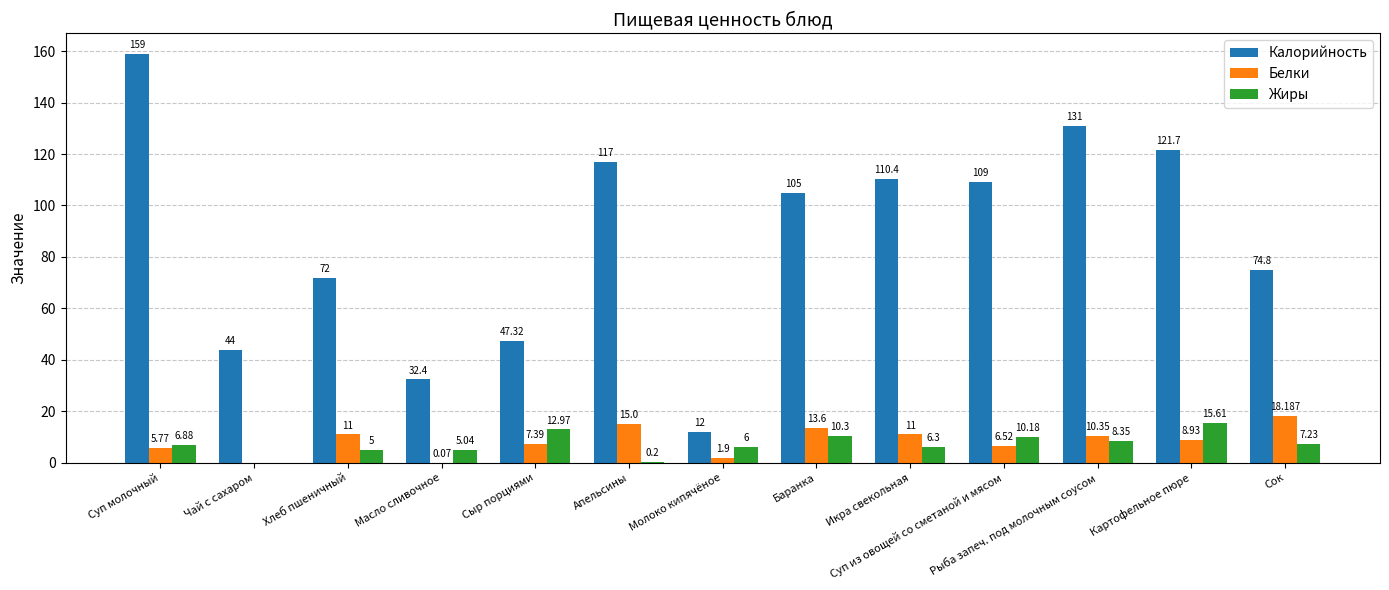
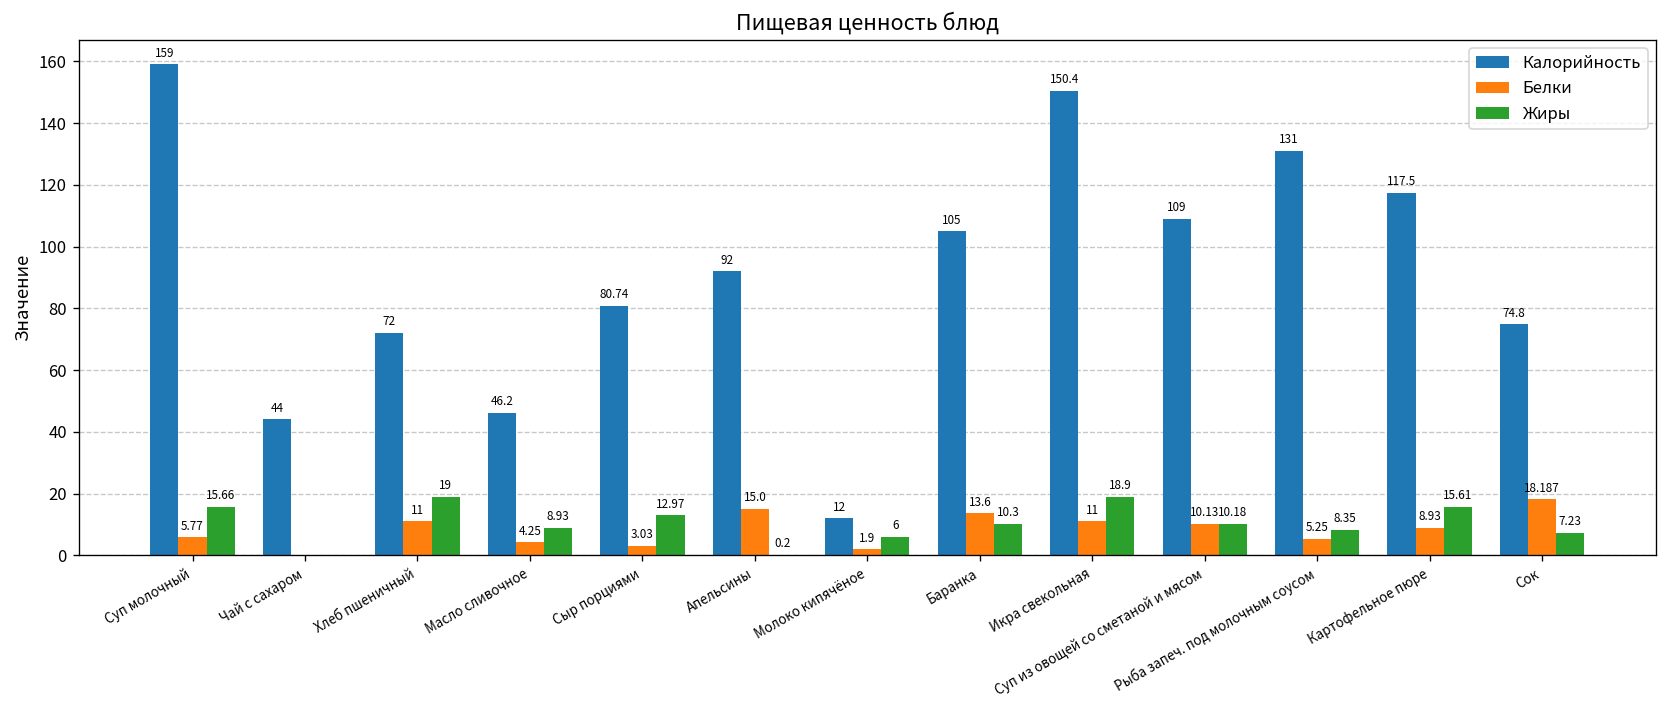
Жиры, Суп молочный: 6.88 -> 15.66
Жиры, Хлеб пшеничный: 5 -> 19
Калорийность, Масло сливочное: 32.4 -> 46.2
Белки, Масло сливочное: 0.07 -> 4.25
Жиры, Масло сливочное: 5.04 -> 8.93
Калорийность, Сыр порциями: 47.32 -> 80.74
Белки, Сыр порциями: 7.39 -> 3.03
Калорийность, Апельсины: 117 -> 92
Калорийность, Икра свекольная: 110.4 -> 150.4
Жиры, Икра свекольная: 6.3 -> 18.9
Белки, Суп из овощей со сметаной и мясом: 6.52 -> 10.13
Белки, Рыба запеч. под молочным соусом: 10.35 -> 5.25
Калорийность, Картофельное пюре: 121.7 -> 117.5
